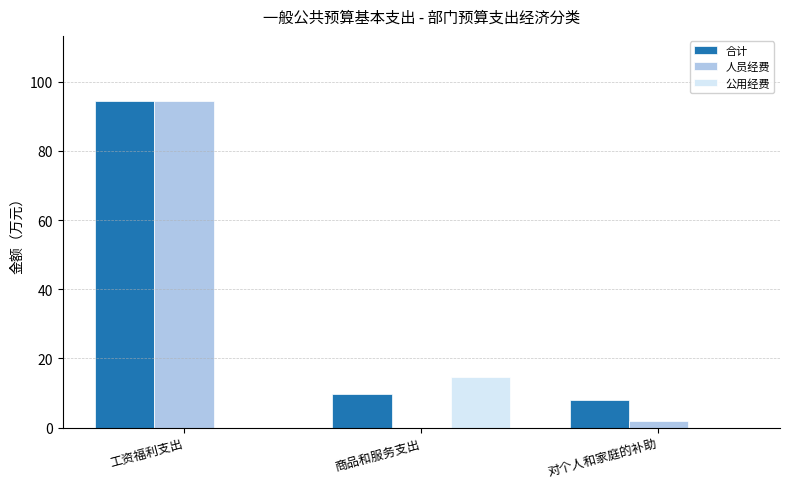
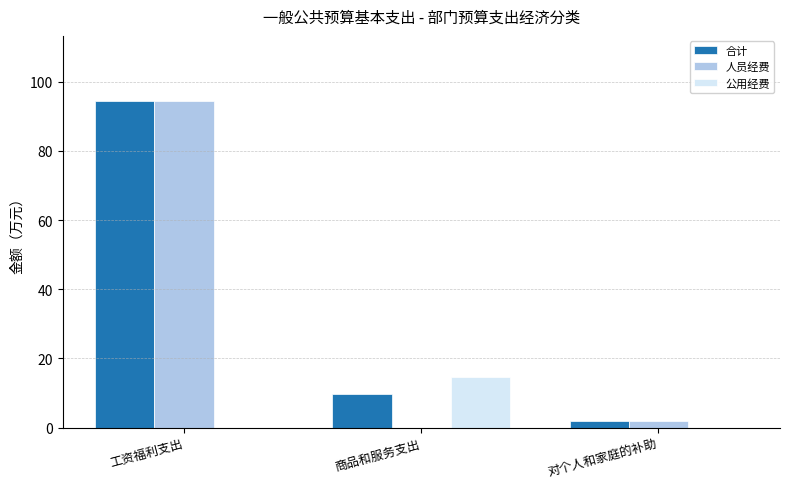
合计, 对个人和家庭的补助: 8 -> 2
